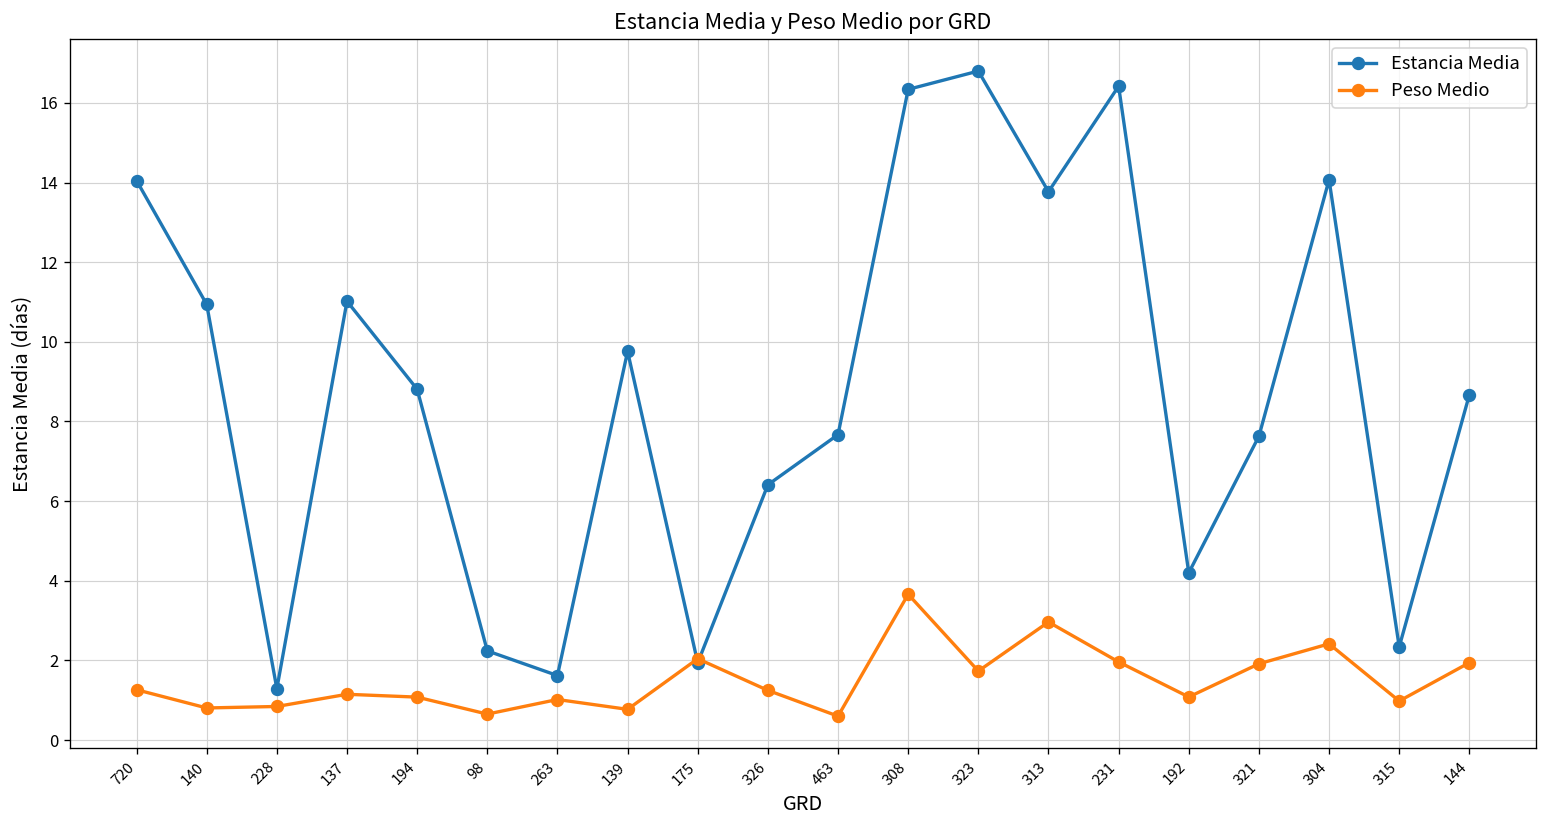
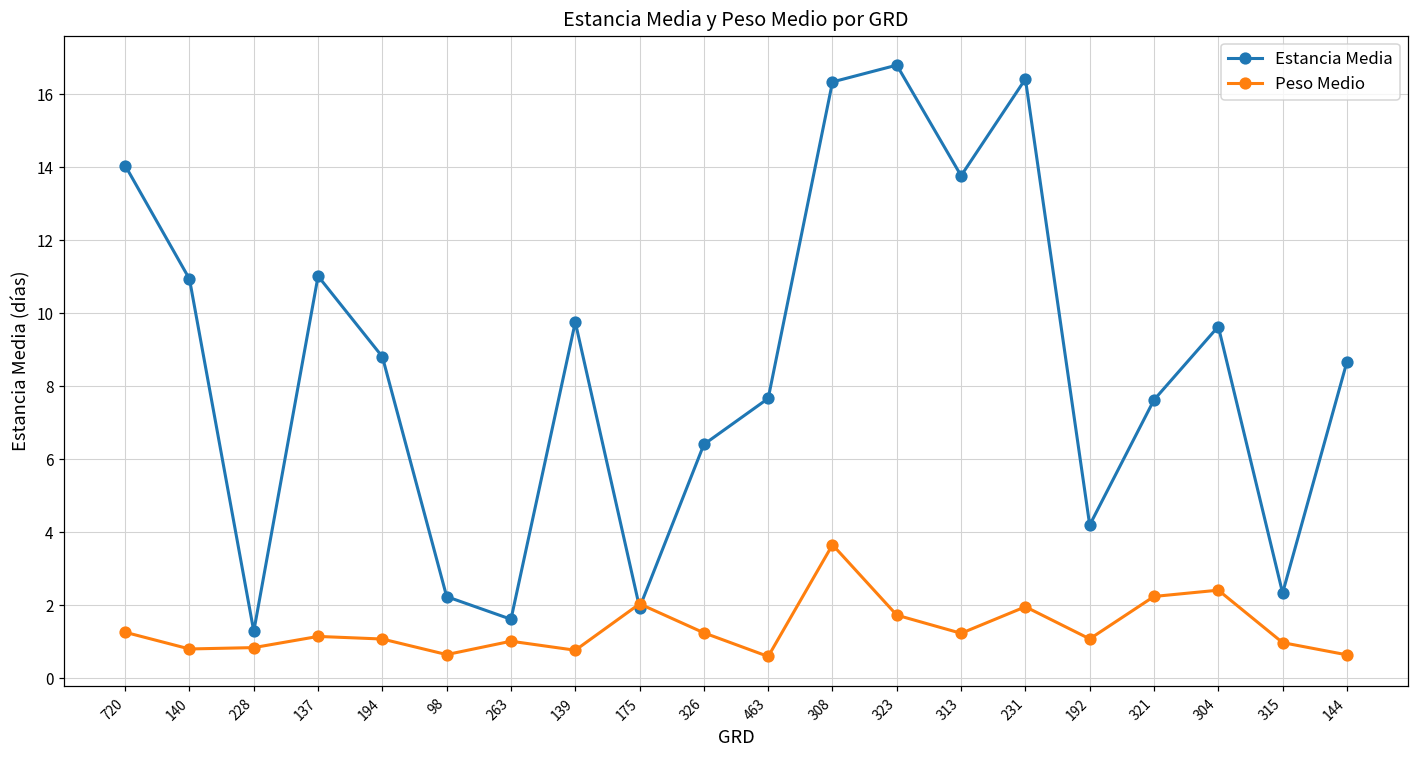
Peso Medio, 313: 3.0 -> 1.2
Peso Medio, 321: 1.9 -> 2.2
Estancia Media, 304: 14.1 -> 9.6
Peso Medio, 144: 1.9 -> 0.6
